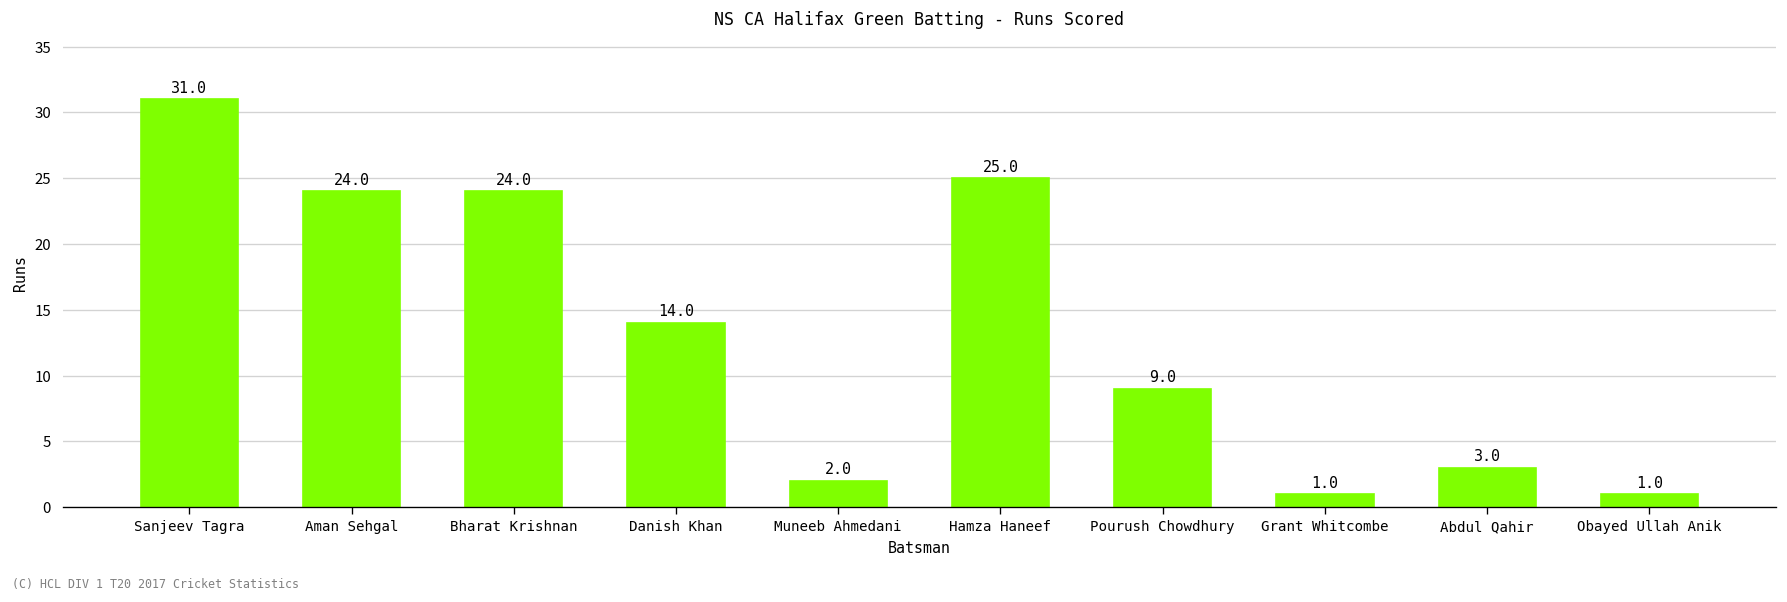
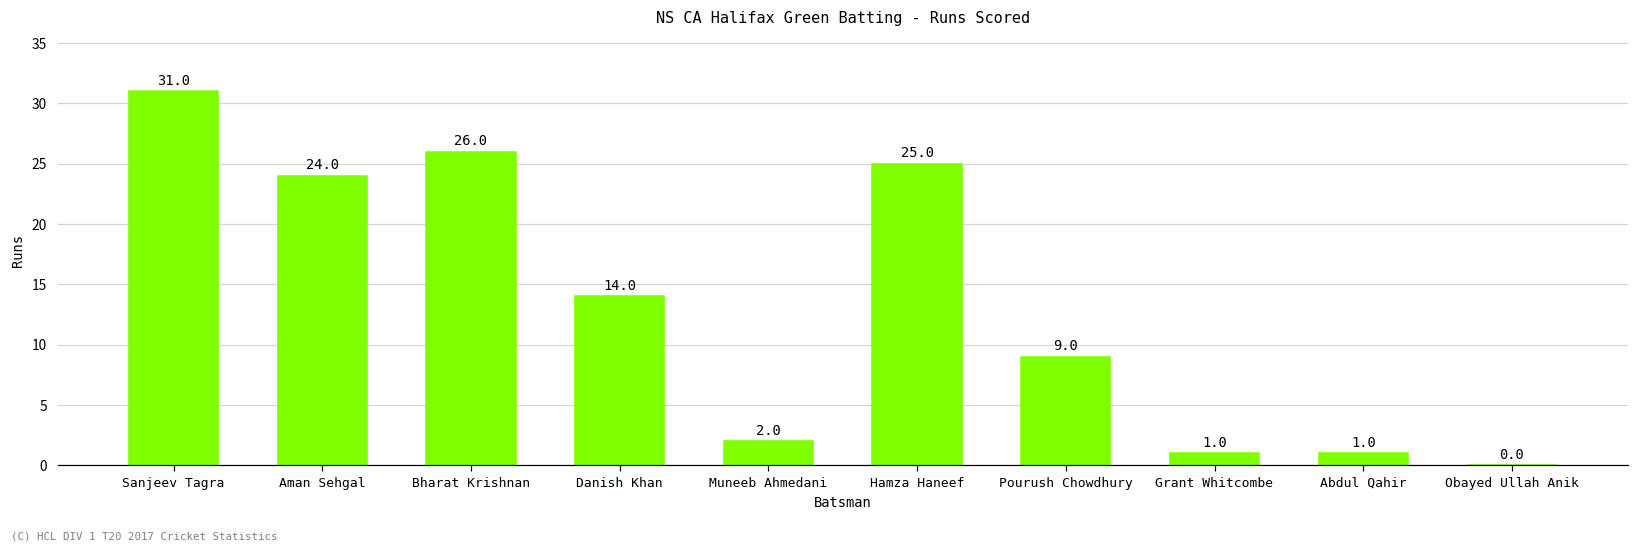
Bharat Krishnan: 24.0 -> 26.0
Abdul Qahir: 3.0 -> 1.0
Obayed Ullah Anik: 1.0 -> 0.0
